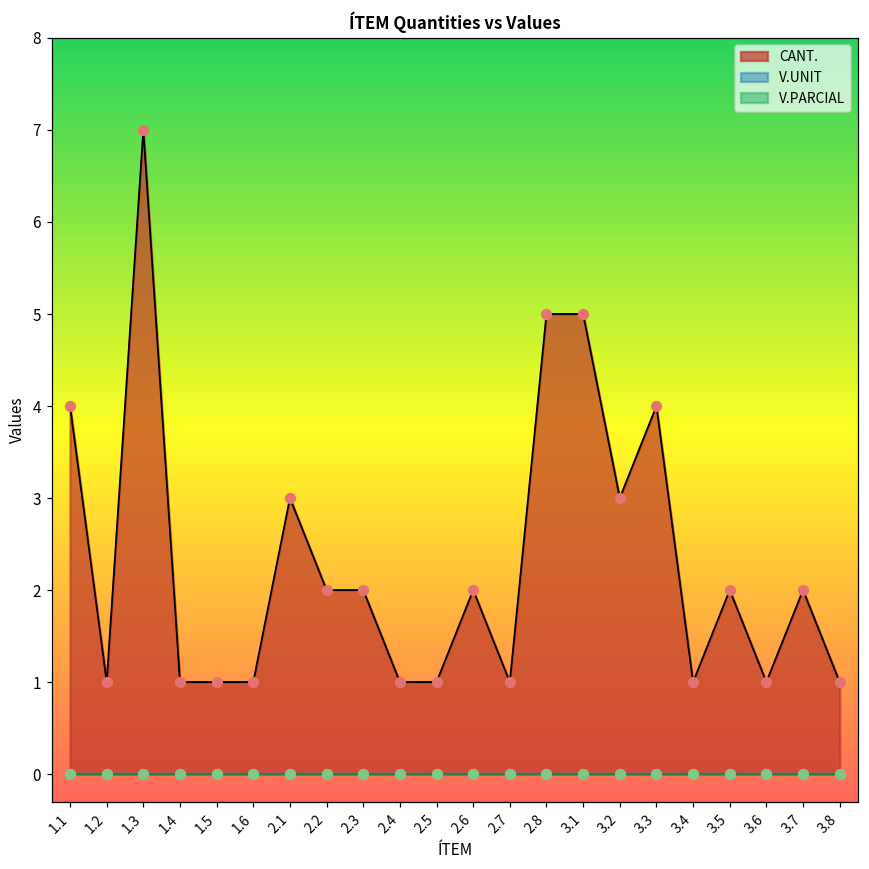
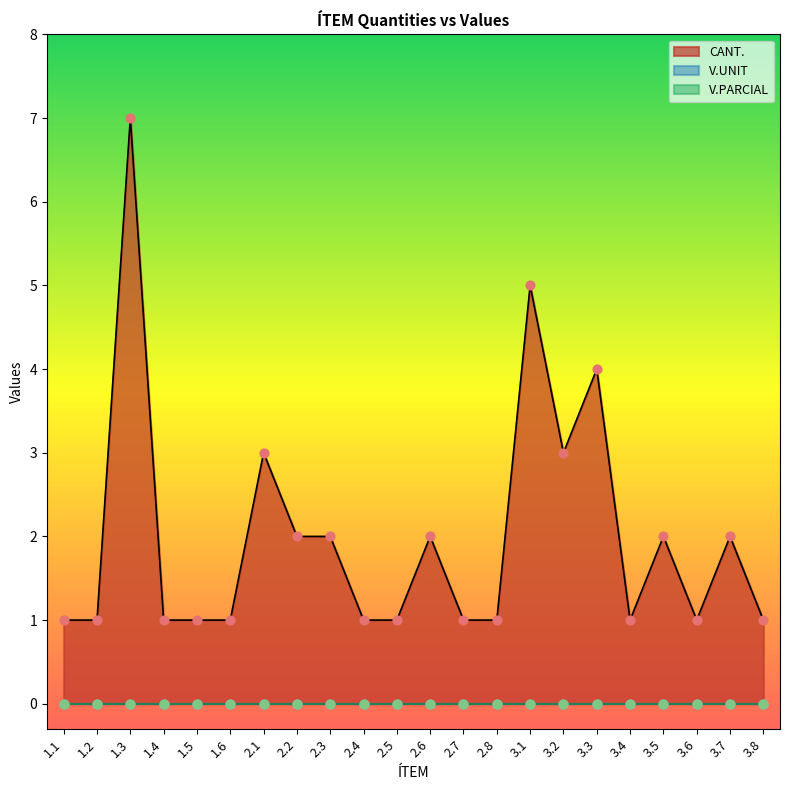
CANT., 1.1: 4 -> 1
CANT., 2.8: 5 -> 1
